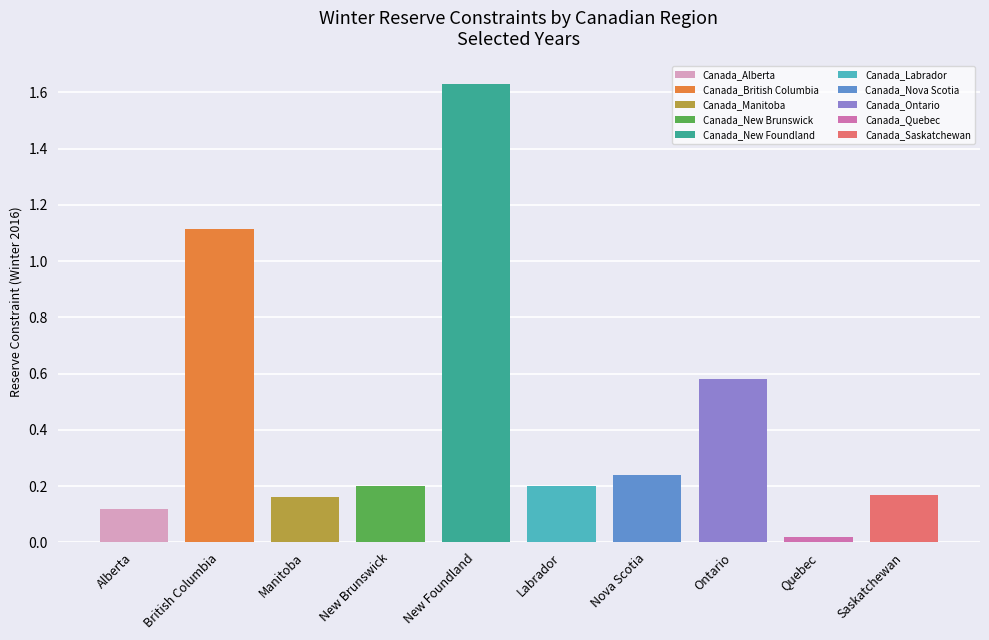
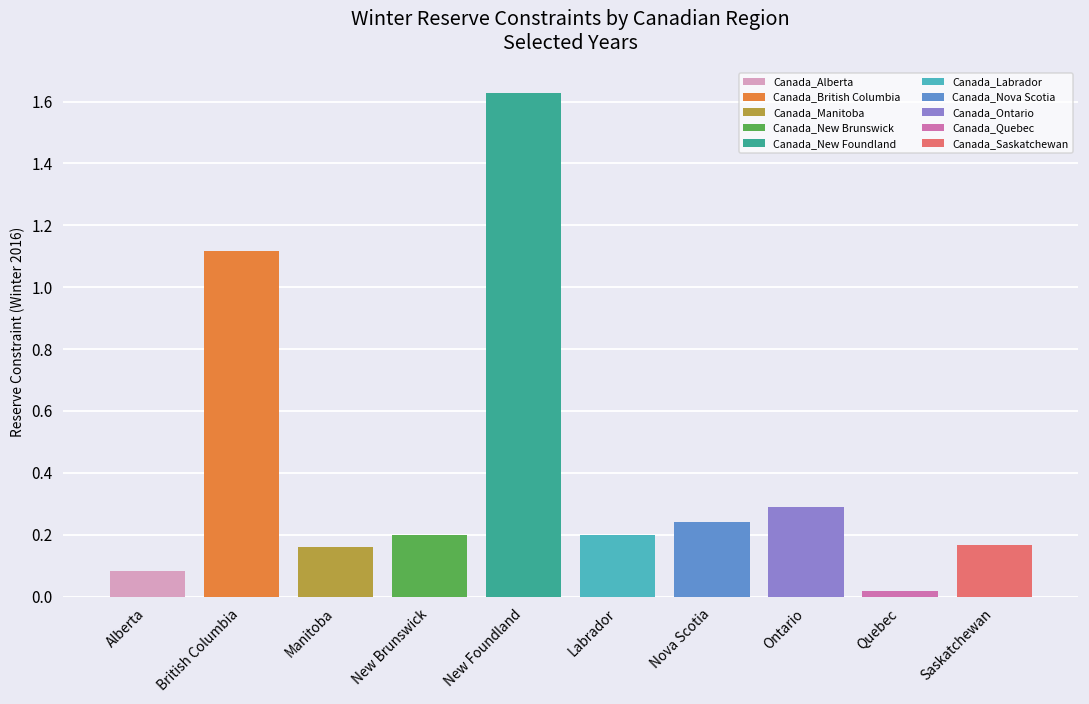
Alberta: 0.12 -> 0.08
Ontario: 0.58 -> 0.29
